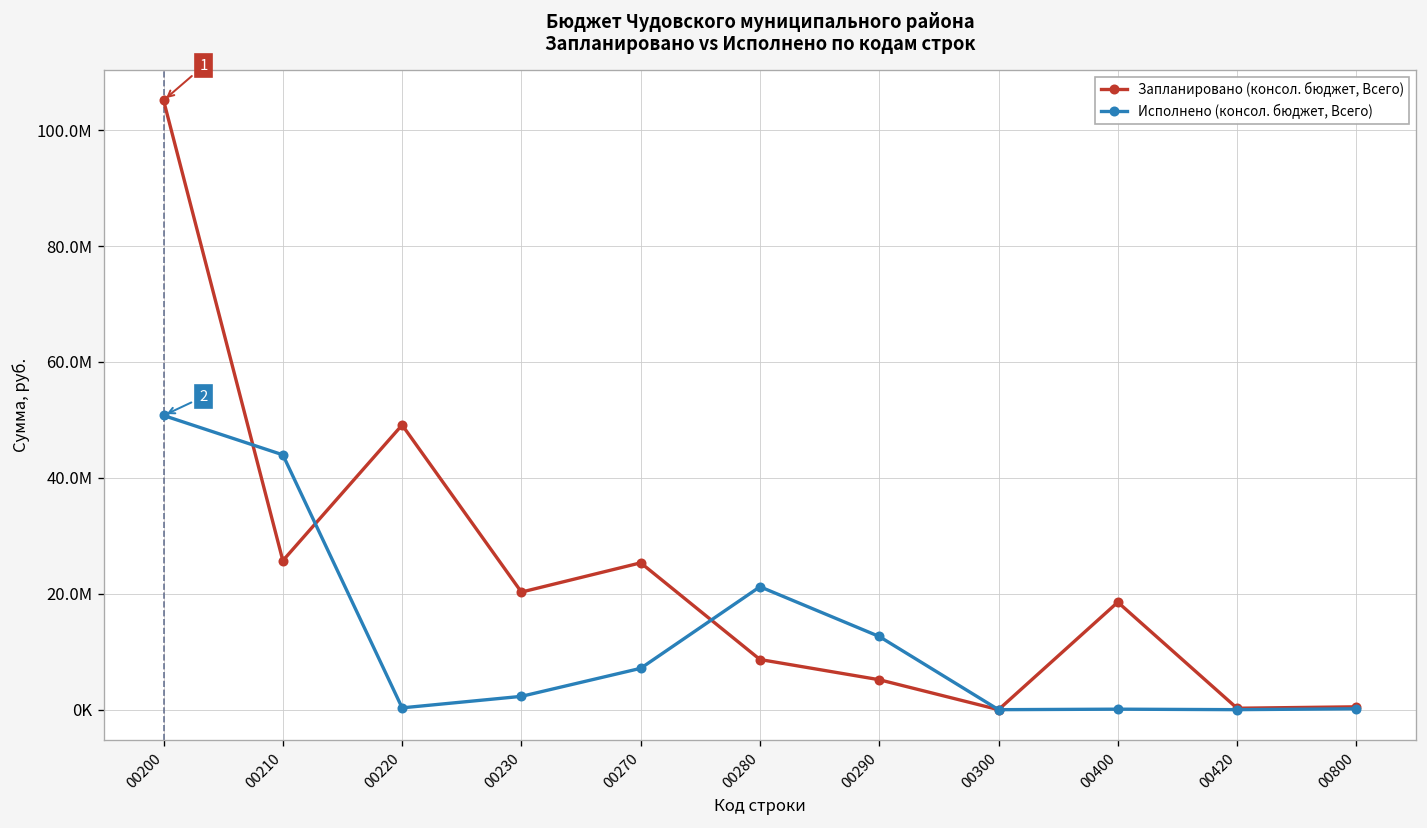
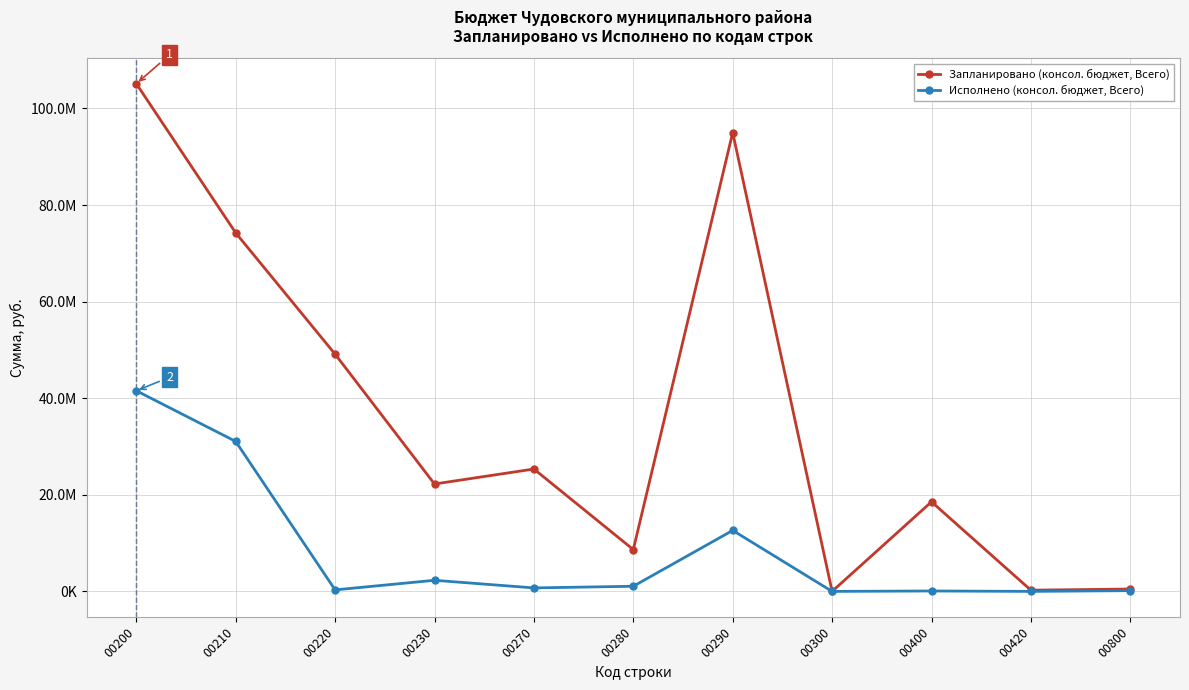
Исполнено (консол. бюджет, Всего), 00200: 51000000 -> 42000000
Запланировано (консол. бюджет, Всего), 00210: 26000000 -> 74000000
Исполнено (консол. бюджет, Всего), 00210: 44000000 -> 31000000
Запланировано (консол. бюджет, Всего), 00230: 20000000 -> 22000000
Исполнено (консол. бюджет, Всего), 00270: 7000000 -> 1000000
Исполнено (консол. бюджет, Всего), 00280: 21000000 -> 1000000
Запланировано (консол. бюджет, Всего), 00290: 5000000 -> 95000000
